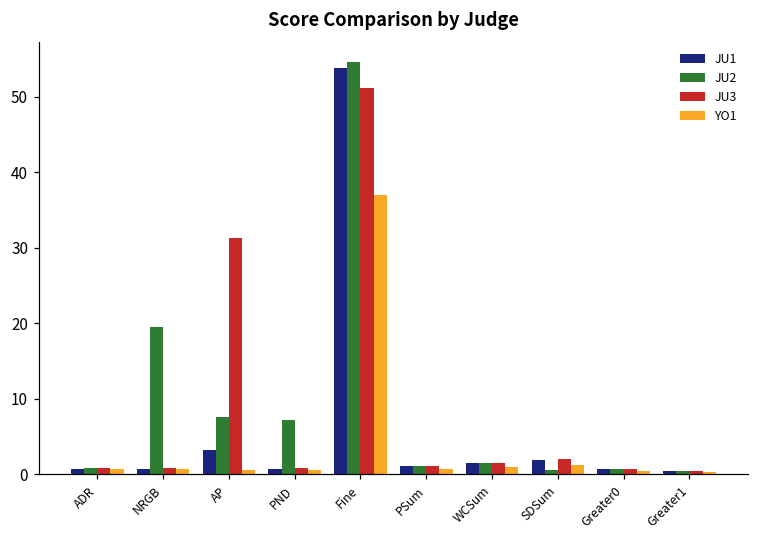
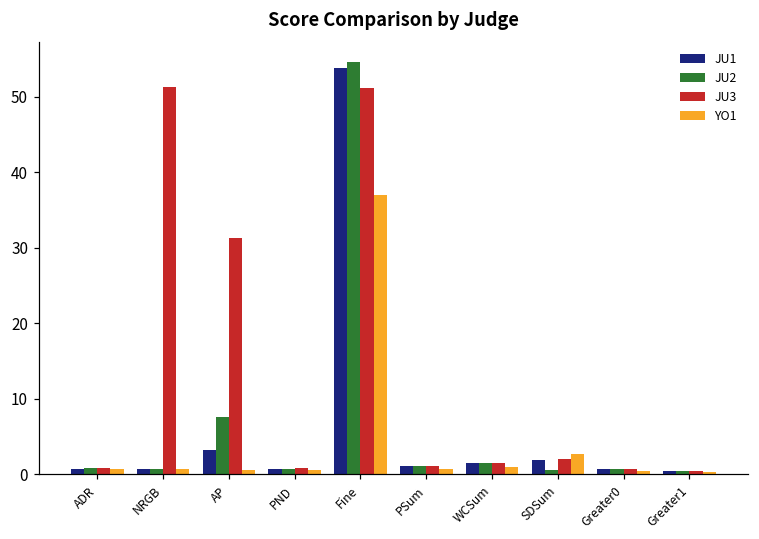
JU2, NRGB: 20 -> 1
JU3, NRGB: 1 -> 51
JU2, PND: 7 -> 1
YO1, SDSum: 1 -> 3
